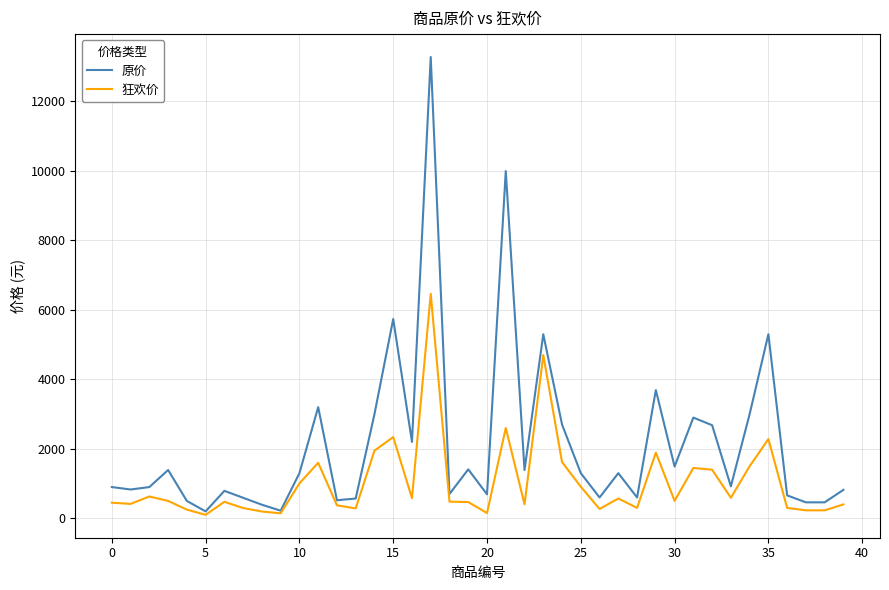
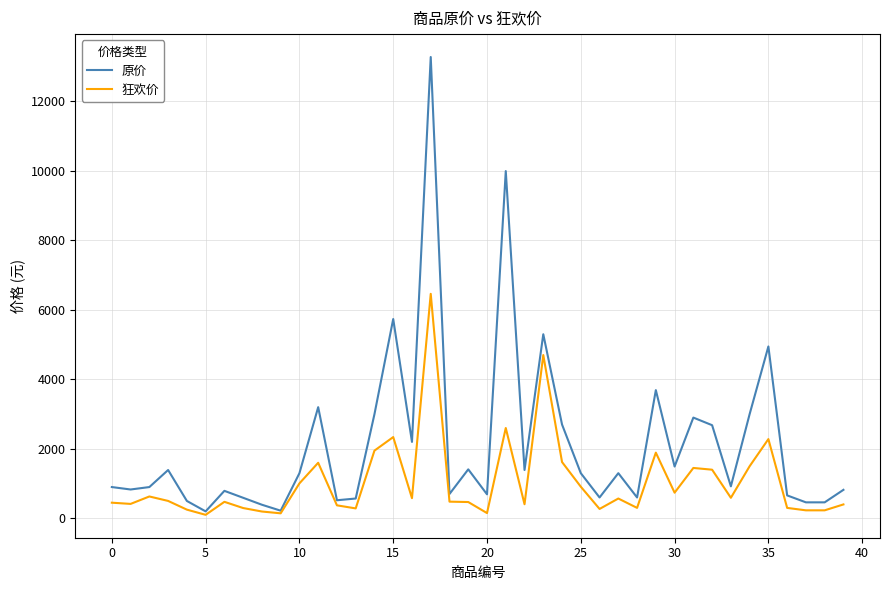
狂欢价, 30: 500 -> 700
原价, 35: 5300 -> 4900
